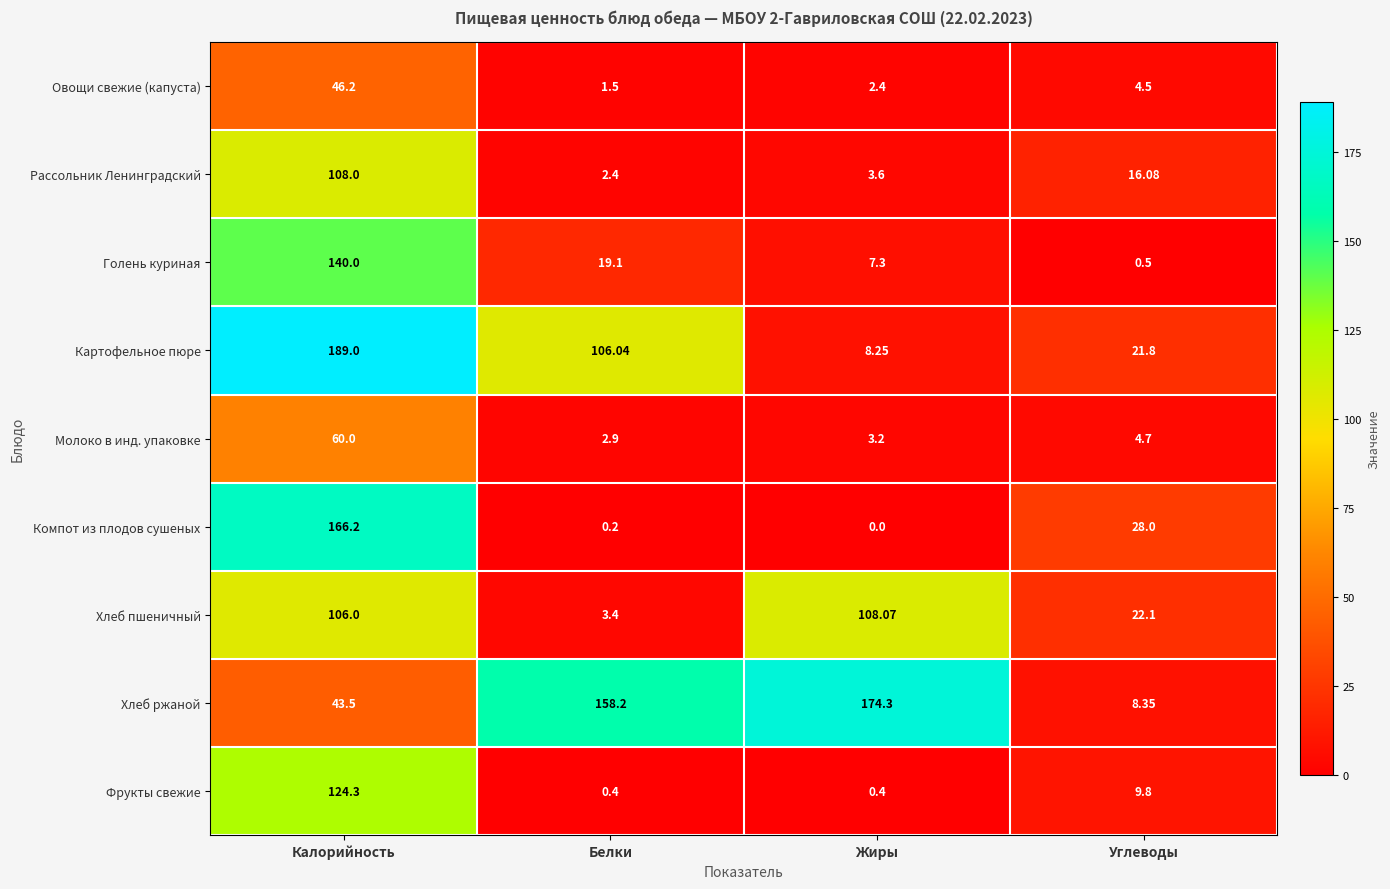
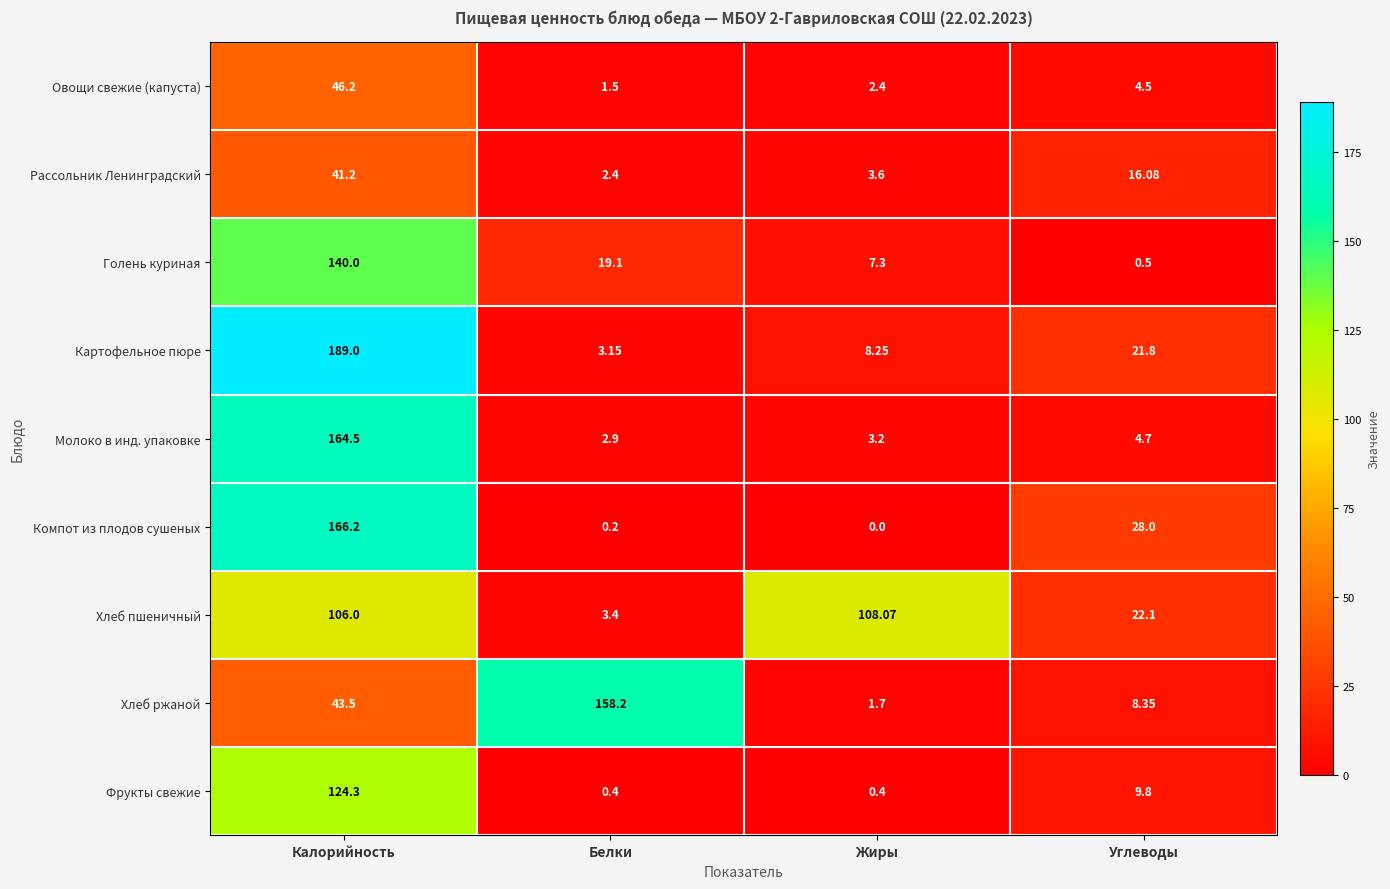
Рассольник Ленинградский, Калорийность: 108.0 -> 41.2
Картофельное пюре, Белки: 106.04 -> 3.15
Молоко в инд. упаковке, Калорийность: 60.0 -> 164.5
Хлеб ржаной, Жиры: 174.3 -> 1.7
